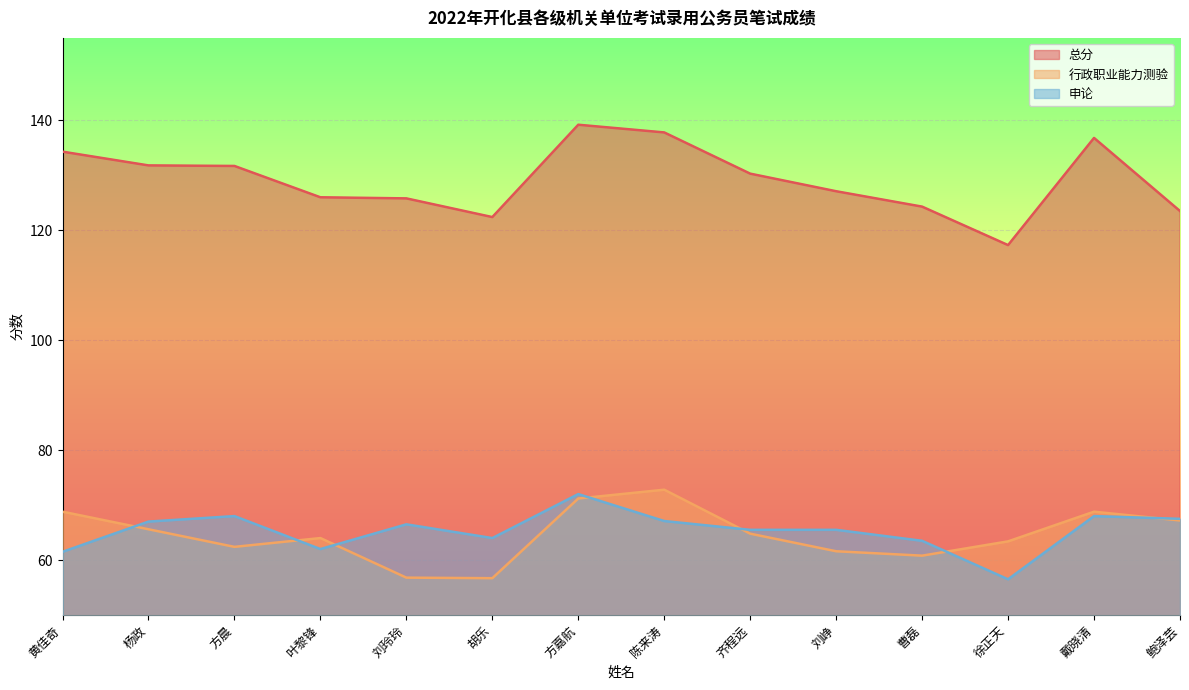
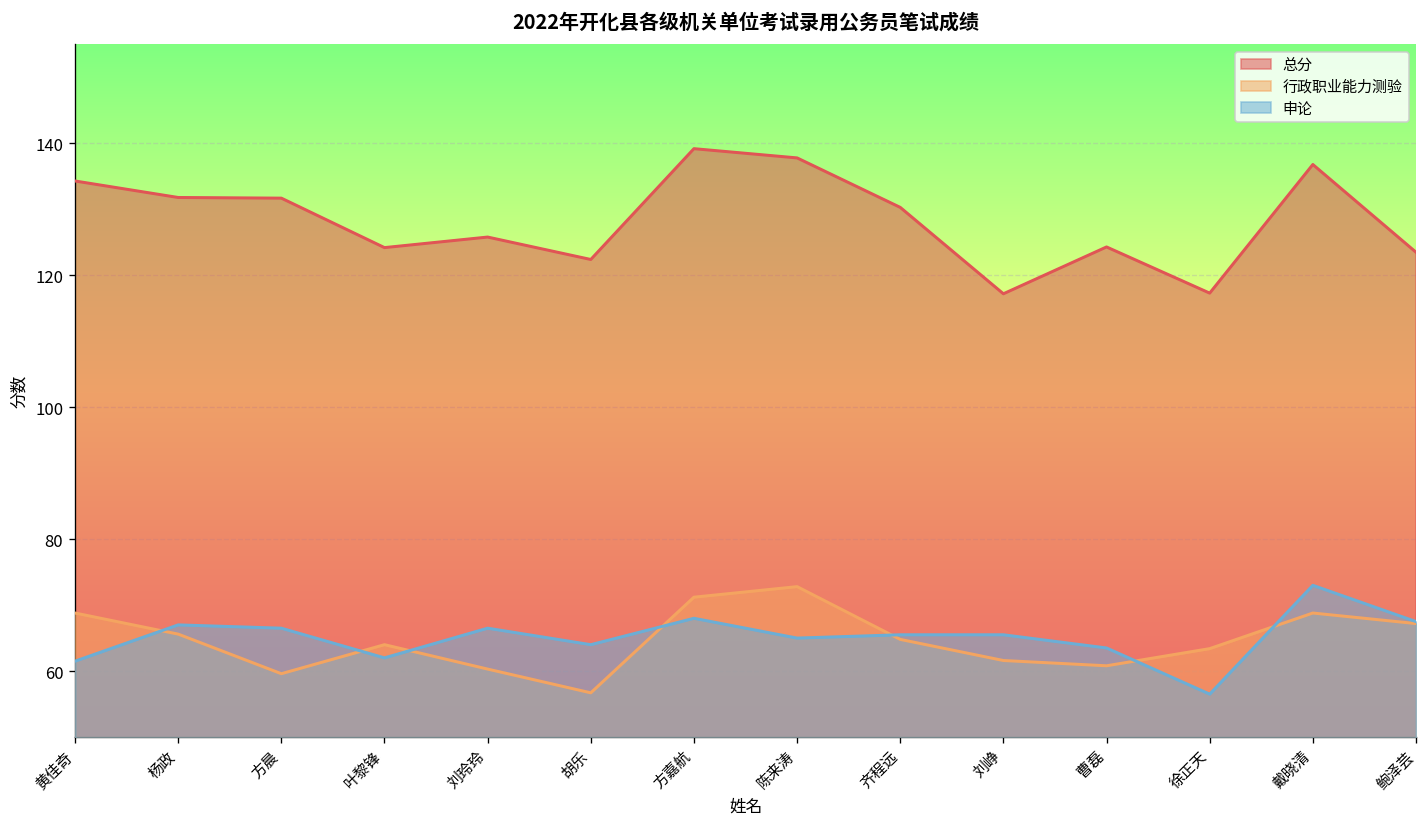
行政职业能力测验, 方晨: 62 -> 60
申论, 方晨: 68 -> 67
总分, 叶黎锋: 126 -> 124
行政职业能力测验, 刘玲玲: 57 -> 60
申论, 方嘉航: 72 -> 68
申论, 陈来涛: 67 -> 65
总分, 刘峥: 127 -> 117
申论, 戴晓清: 68 -> 73
